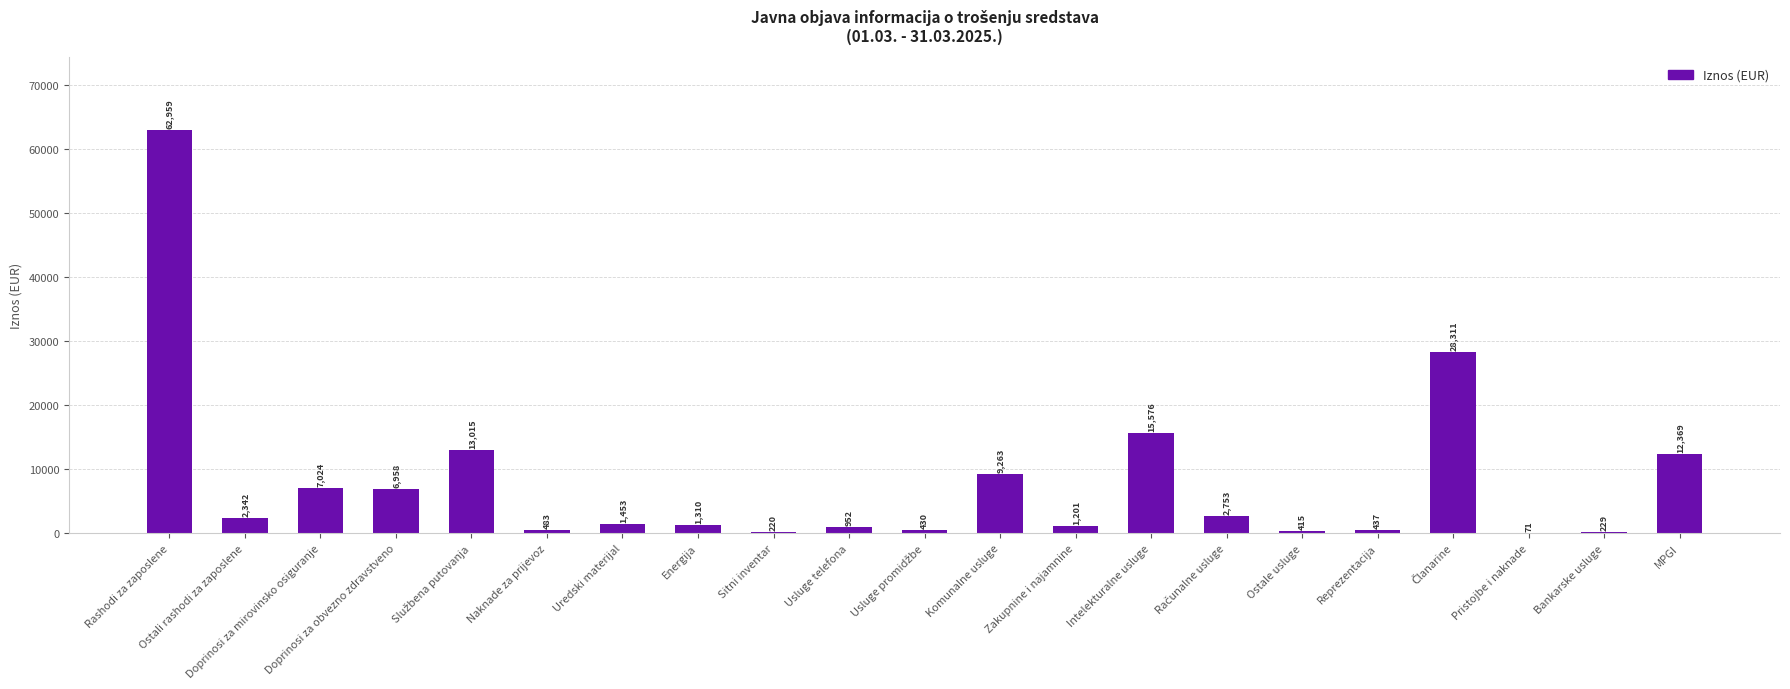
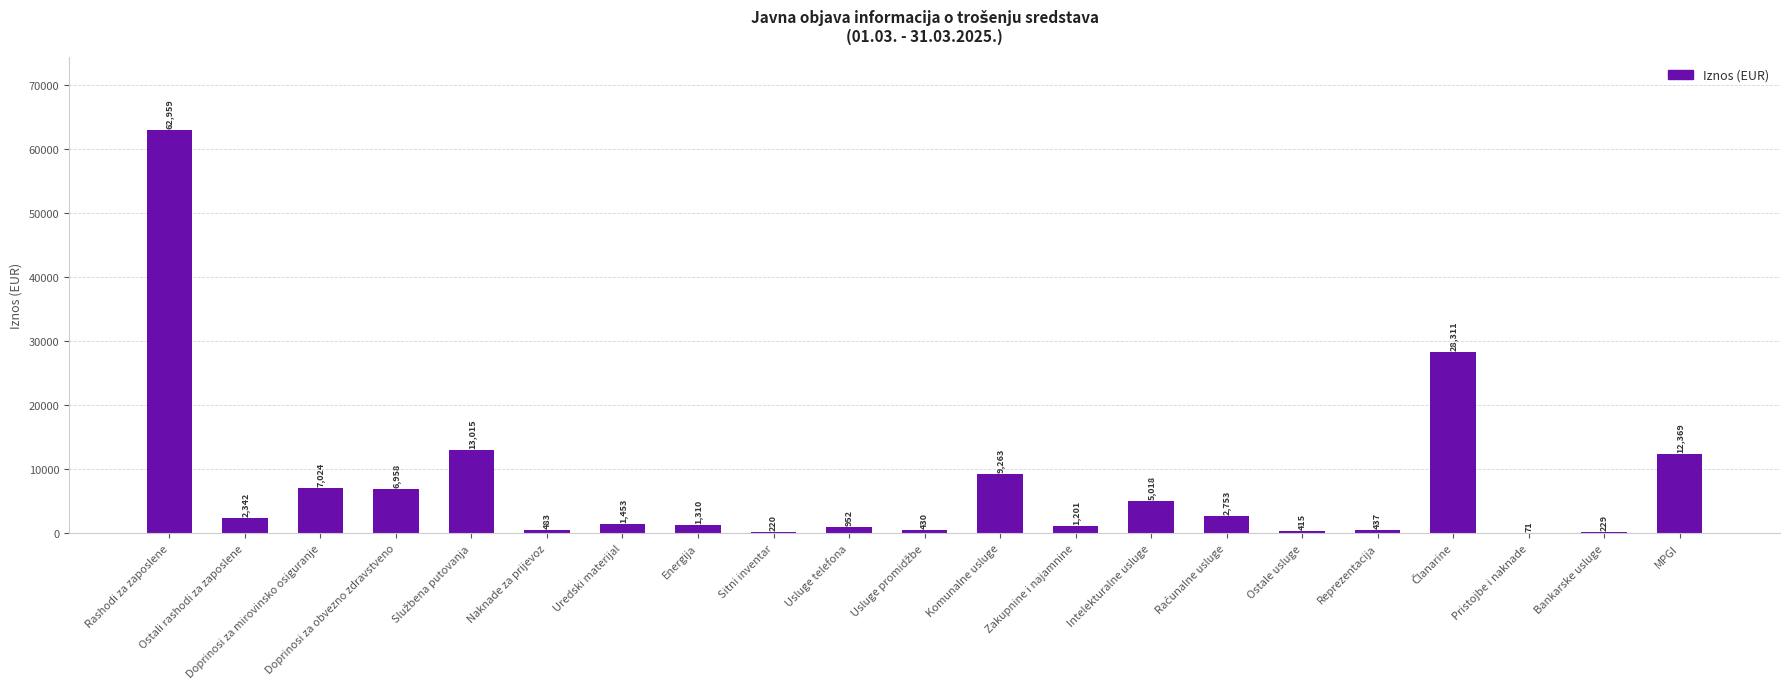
Intelekturalne usluge: 15,576 -> 5,018
